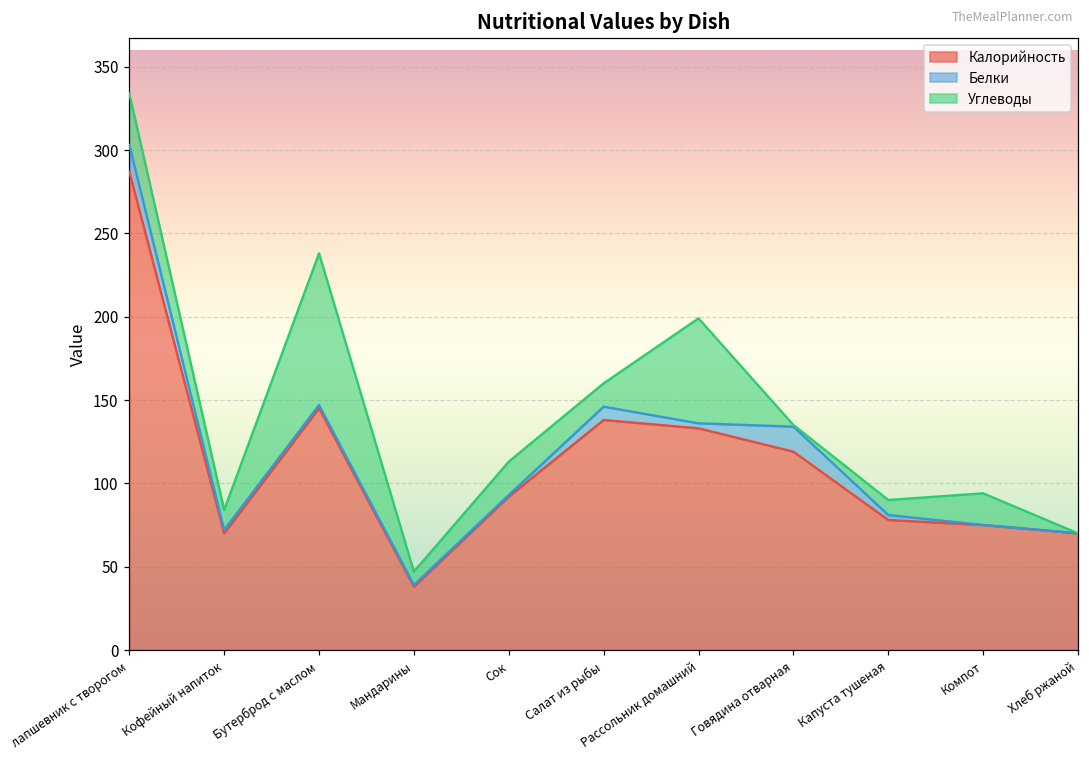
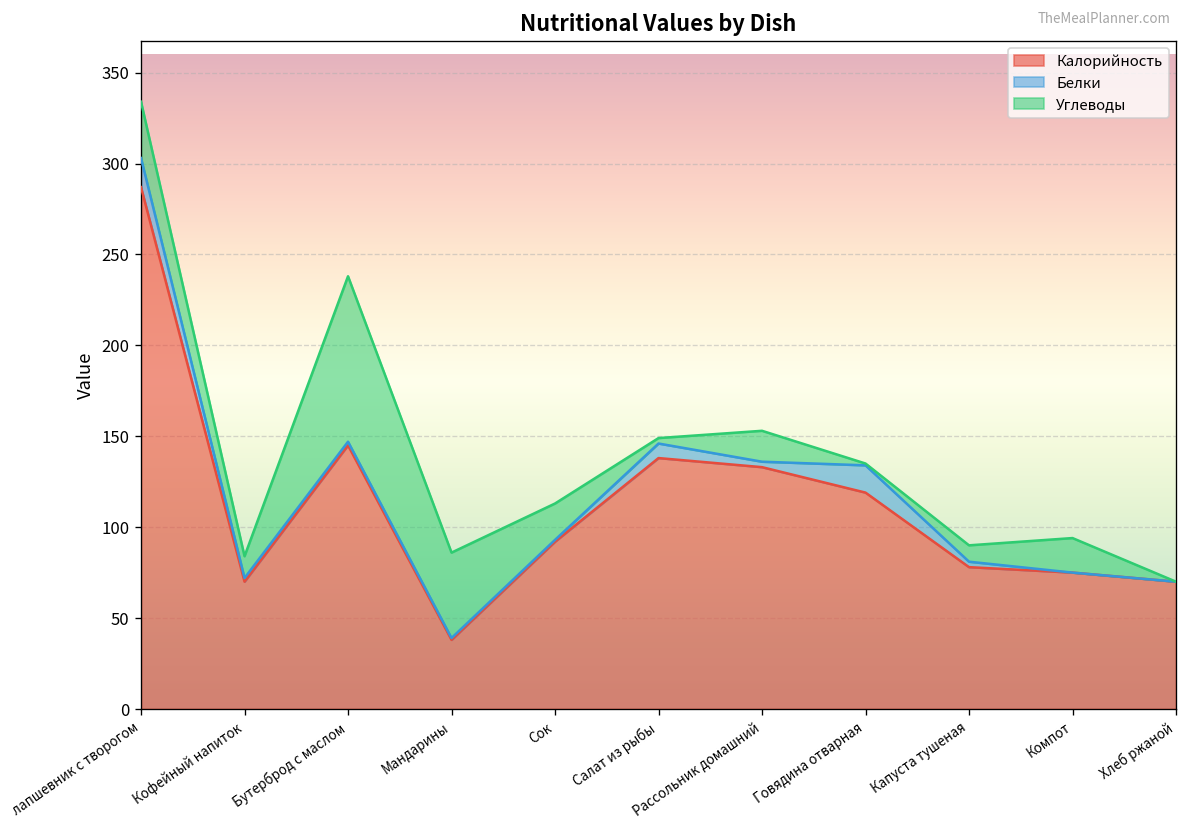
Углеводы, Мандарины: 8 -> 47
Углеводы, Салат из рыбы: 14 -> 3
Углеводы, Рассольник домашний: 63 -> 17
